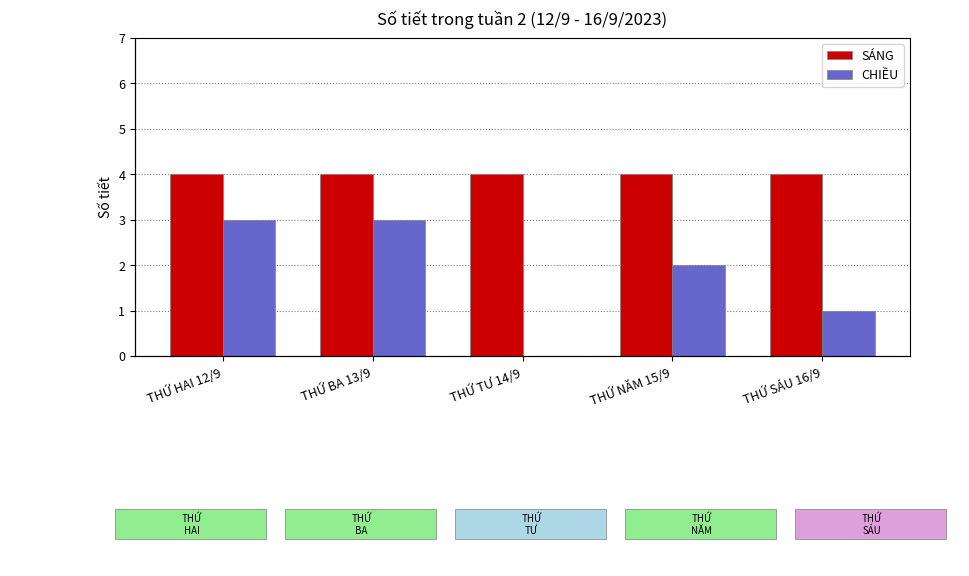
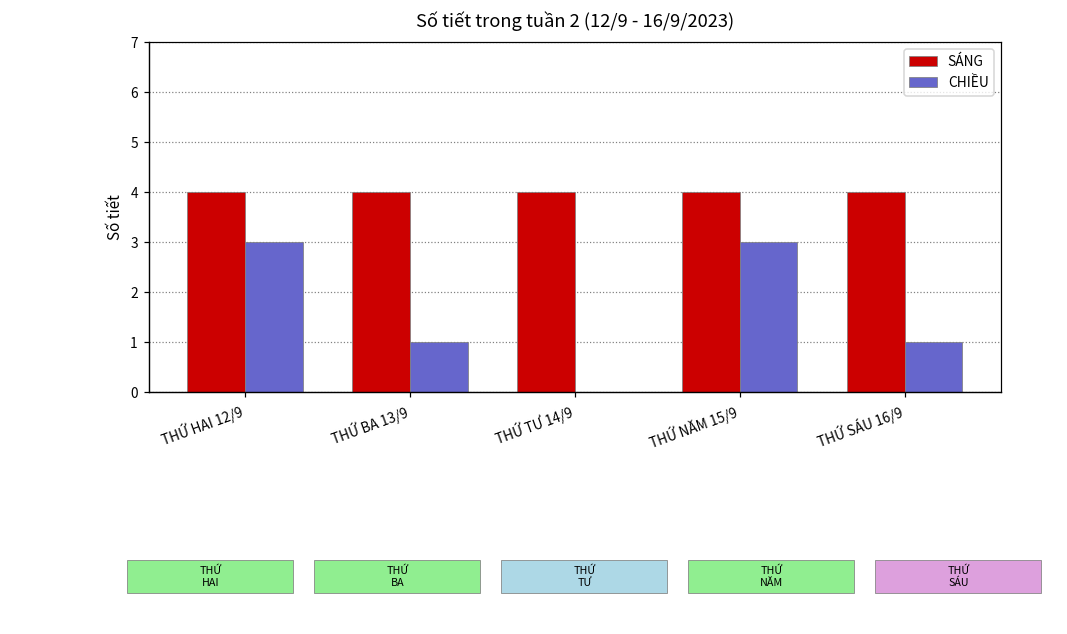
CHIỀU, THỨ BA 13/9: 3 -> 1
CHIỀU, THỨ NĂM 15/9: 2 -> 3
